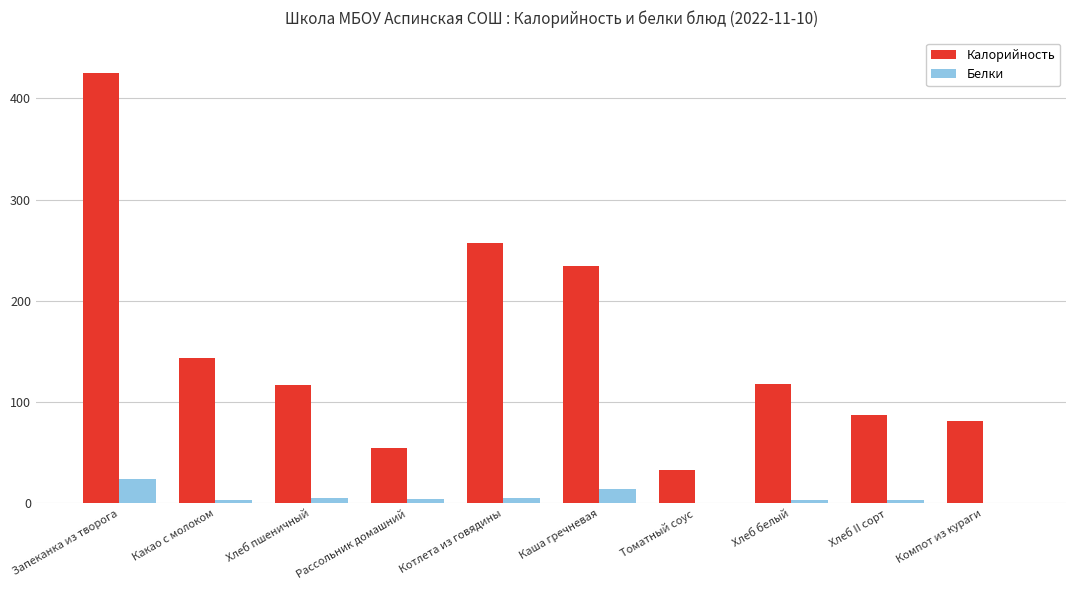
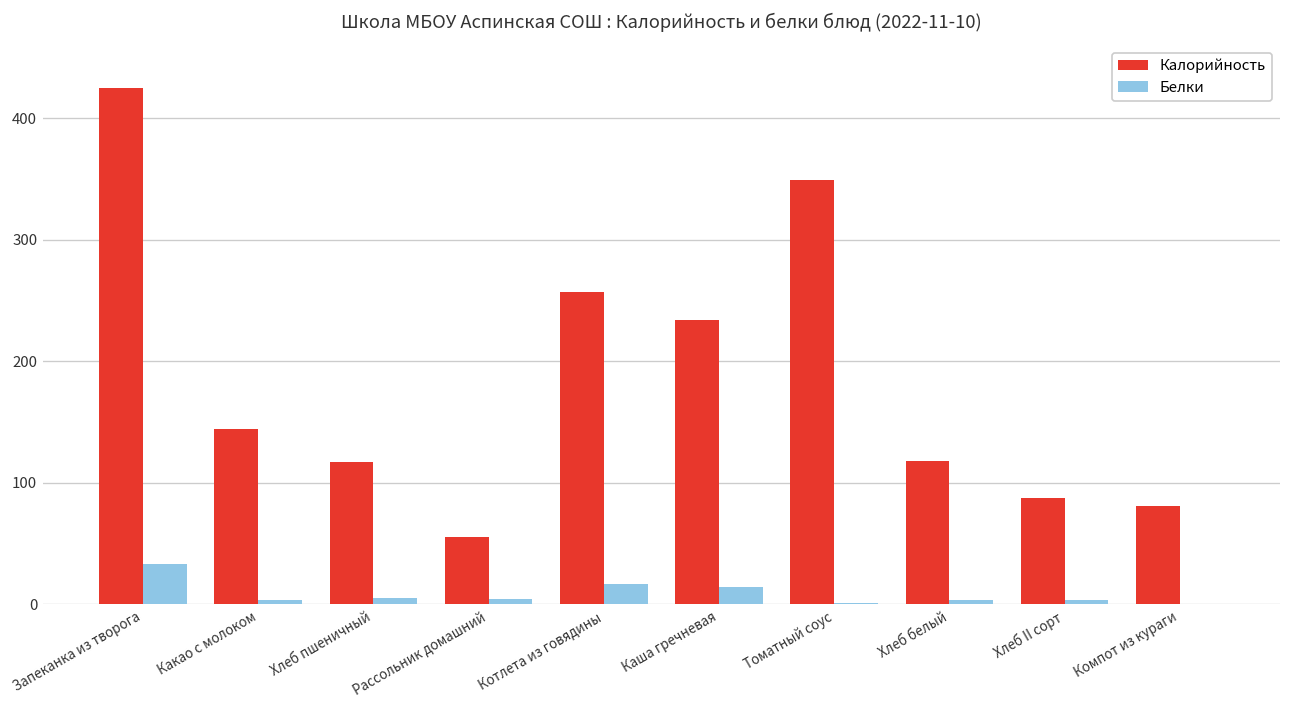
Белки, Запеканка из творога: 24 -> 33
Белки, Котлета из говядины: 5 -> 17
Калорийность, Томатный соус: 33 -> 349
